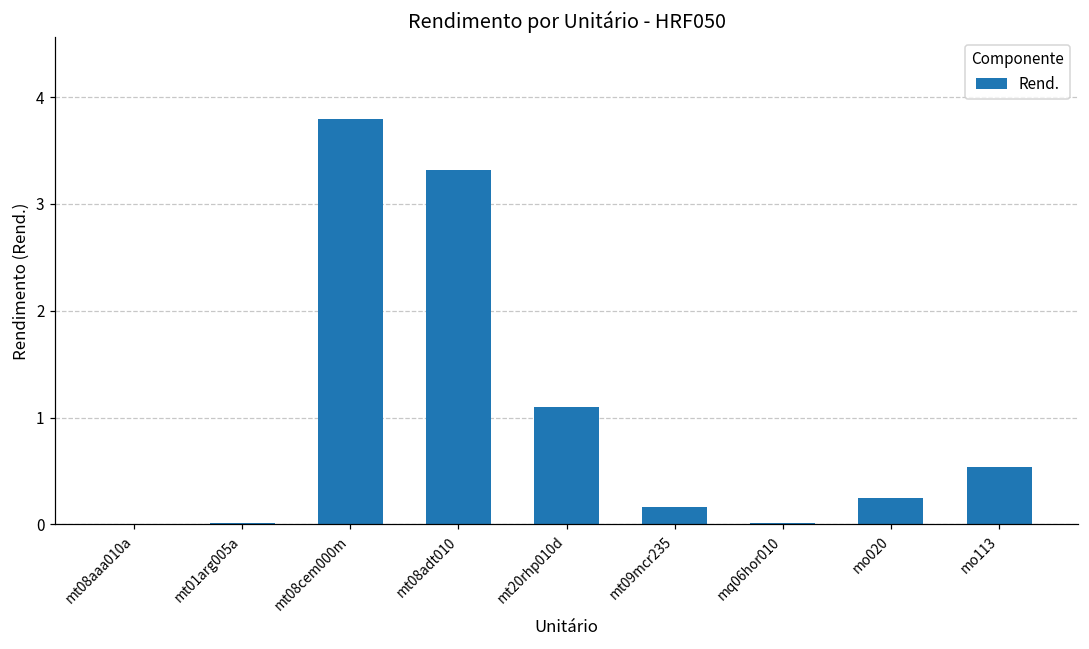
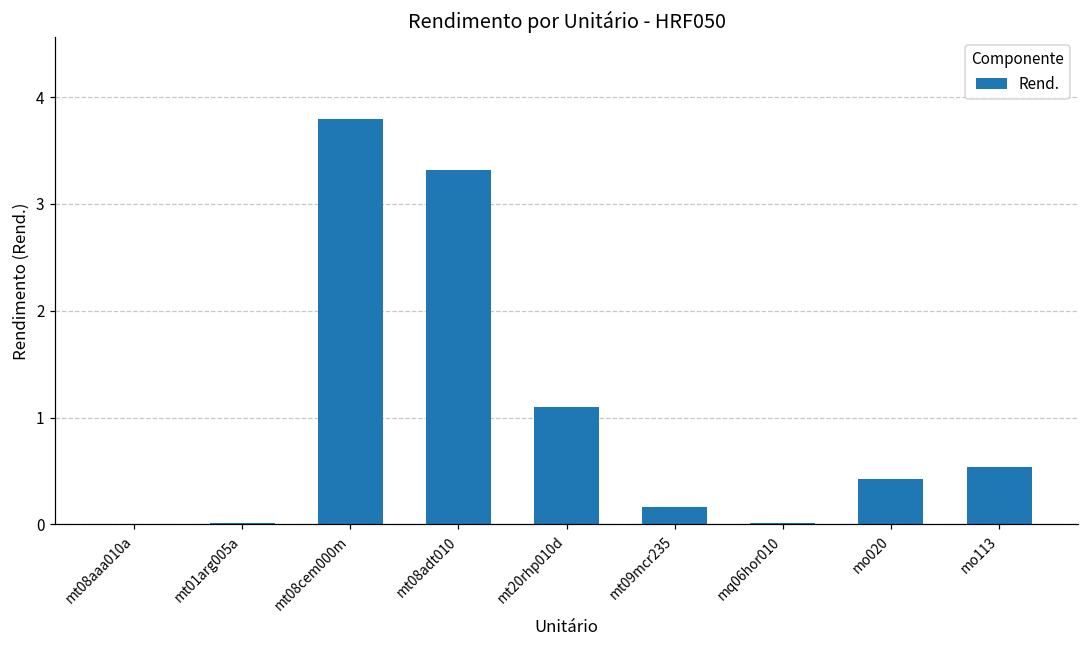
mo020: 0.2 -> 0.4
